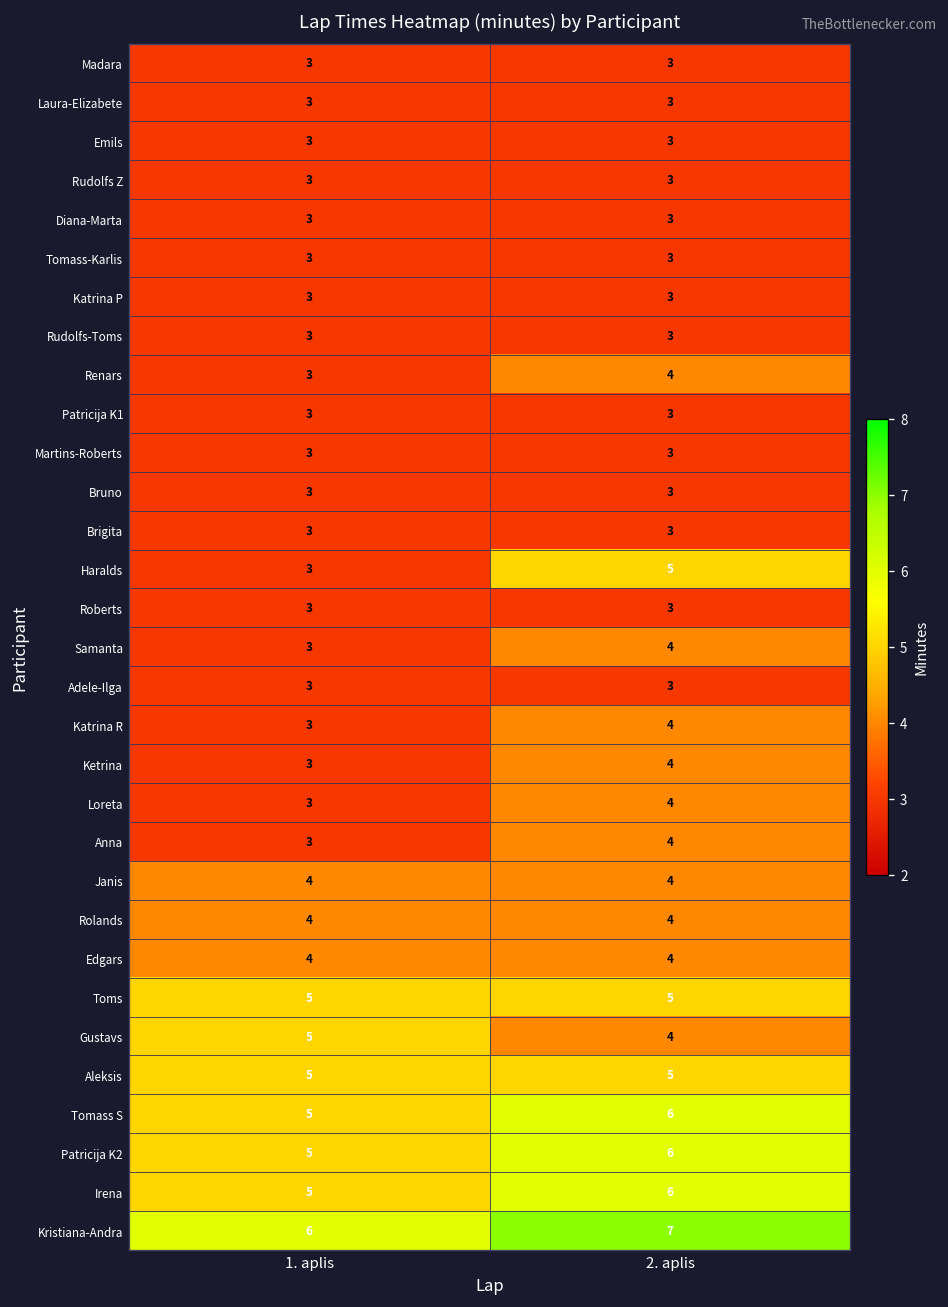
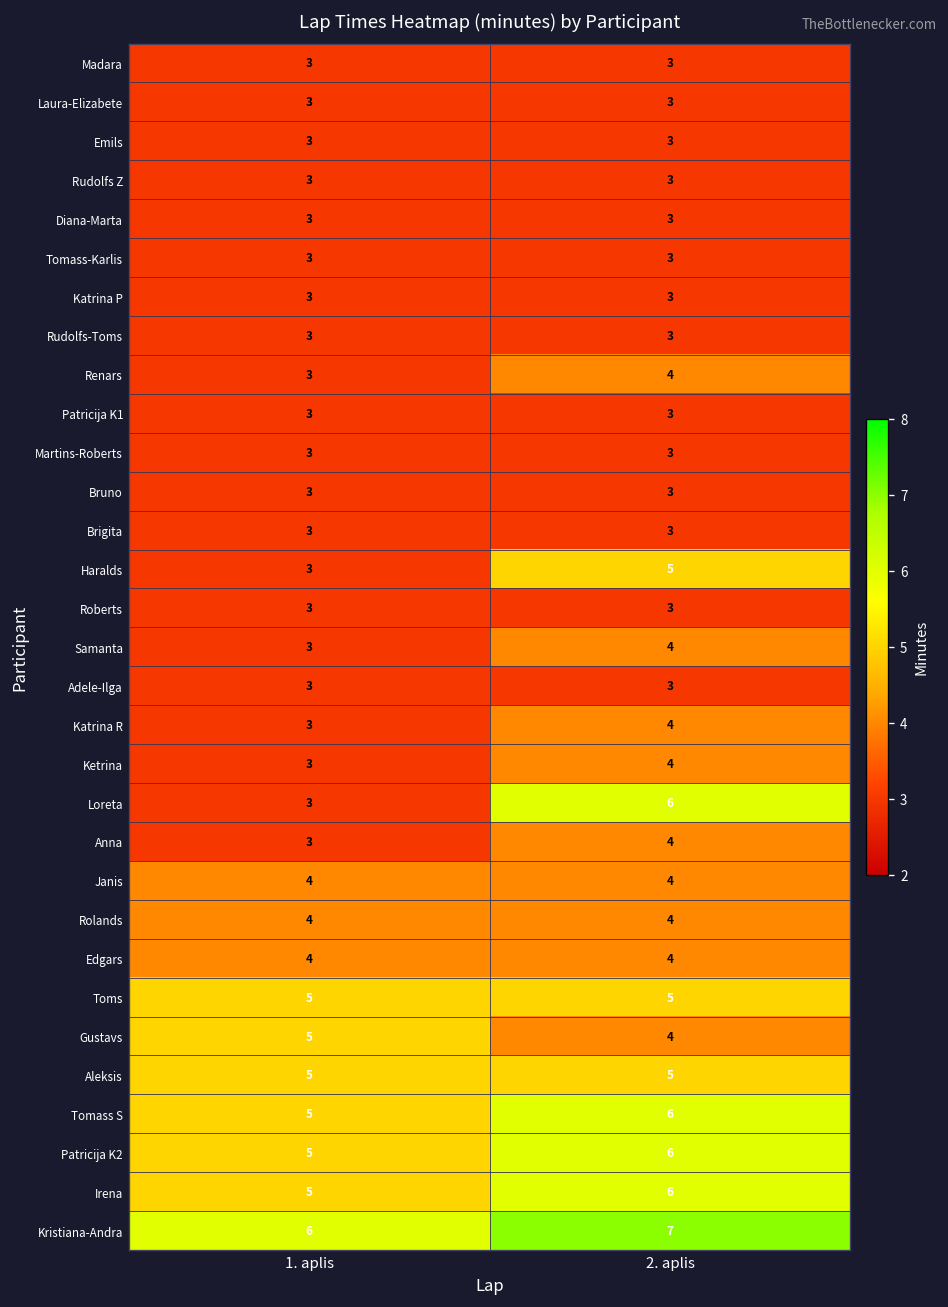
Loreta, 2. aplis: 4 -> 6
